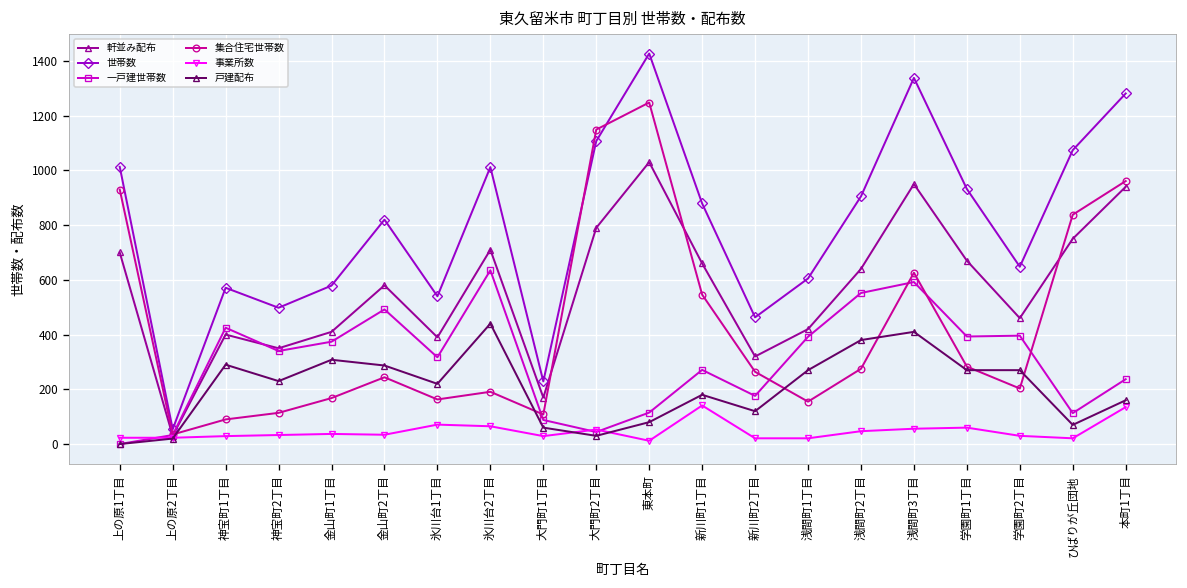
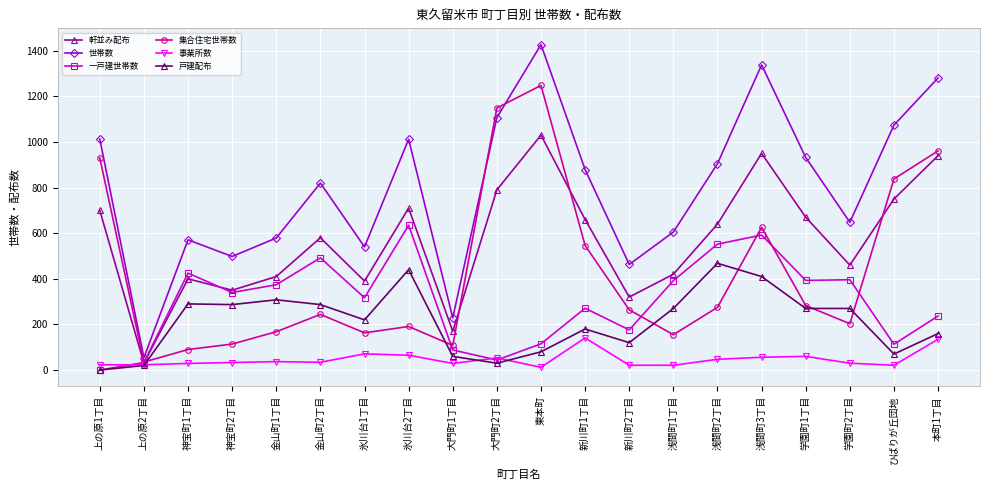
戸建配布, 神宝町2丁目: 230 -> 290
戸建配布, 浅間町2丁目: 380 -> 470
